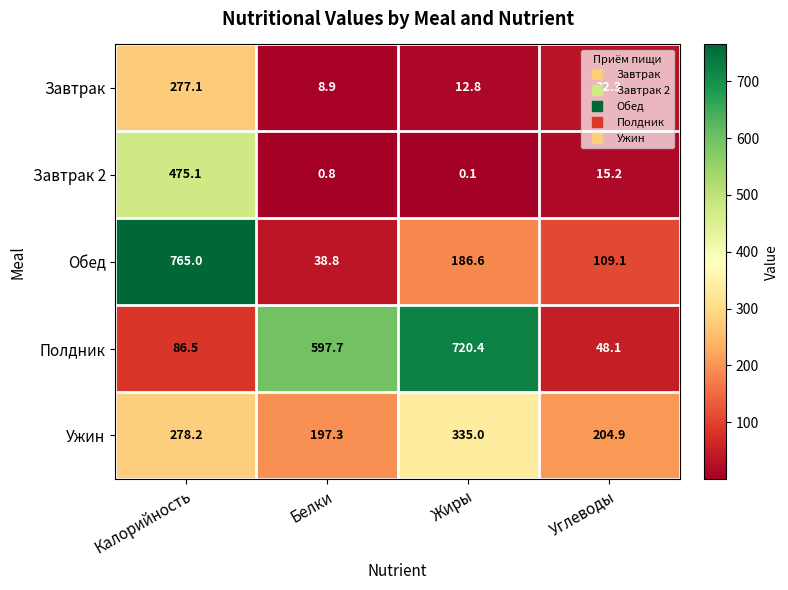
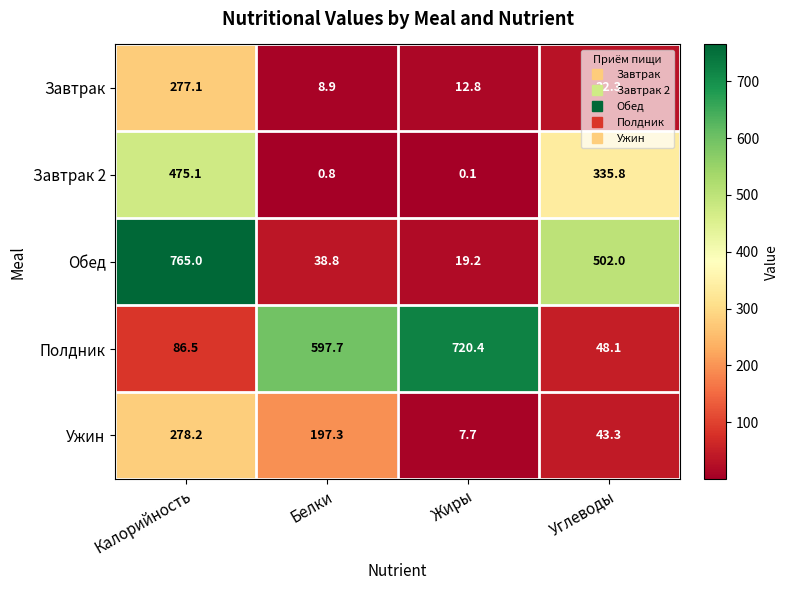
Завтрак 2, Углеводы: 15.2 -> 335.8
Обед, Жиры: 186.6 -> 19.2
Обед, Углеводы: 109.1 -> 502.0
Ужин, Жиры: 335.0 -> 7.7
Ужин, Углеводы: 204.9 -> 43.3
